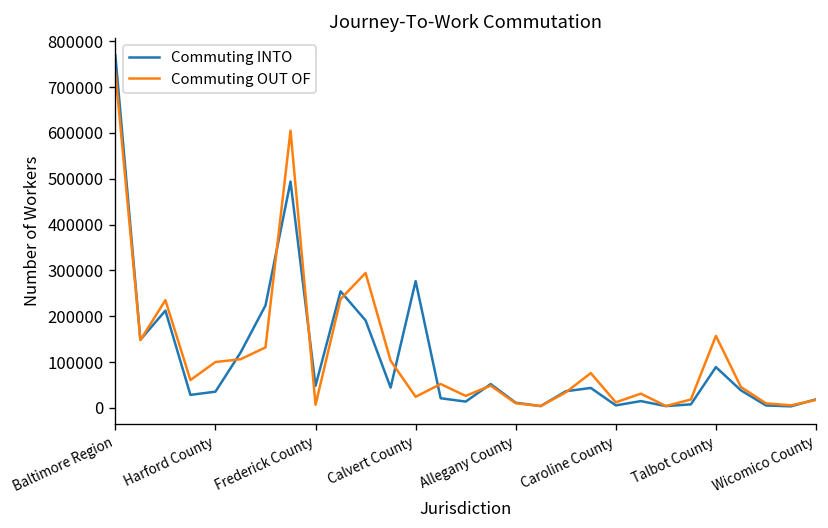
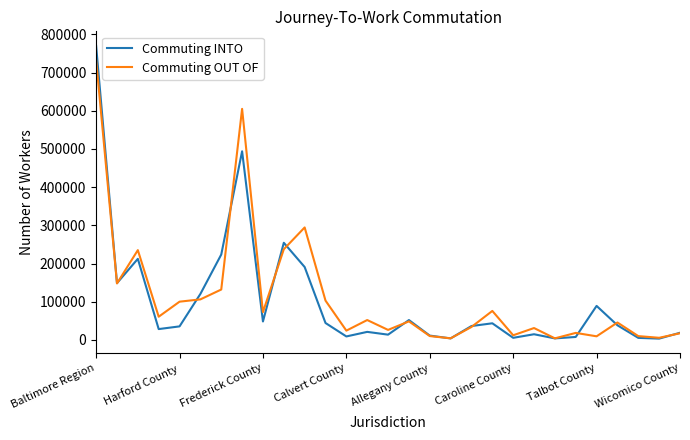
Commuting OUT OF, Frederick County: 10000 -> 70000
Commuting INTO, Calvert County: 280000 -> 10000
Commuting OUT OF, Talbot County: 160000 -> 10000
